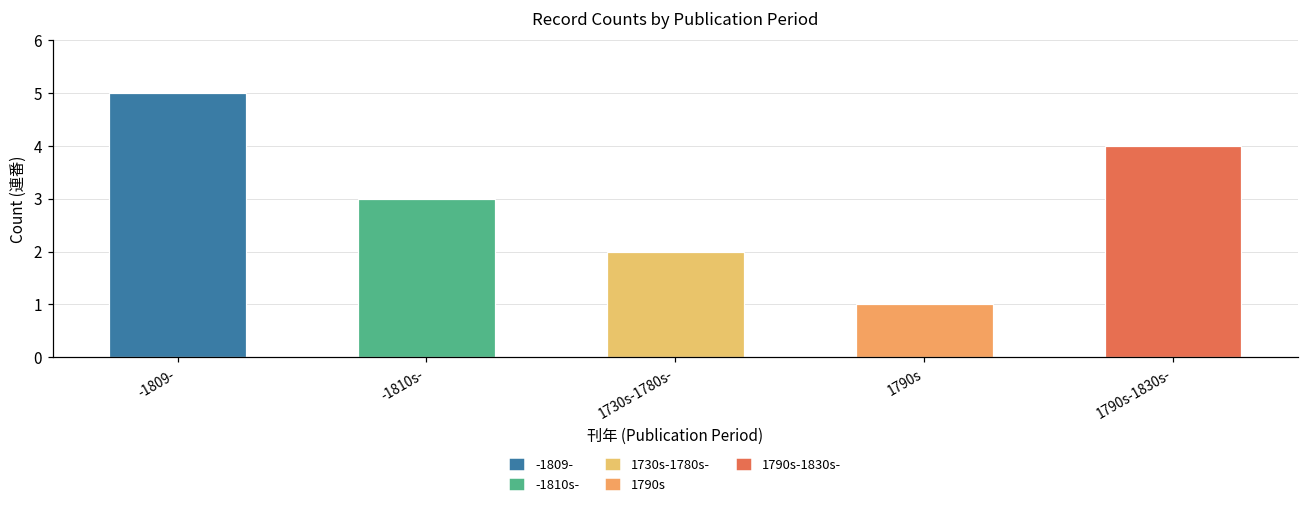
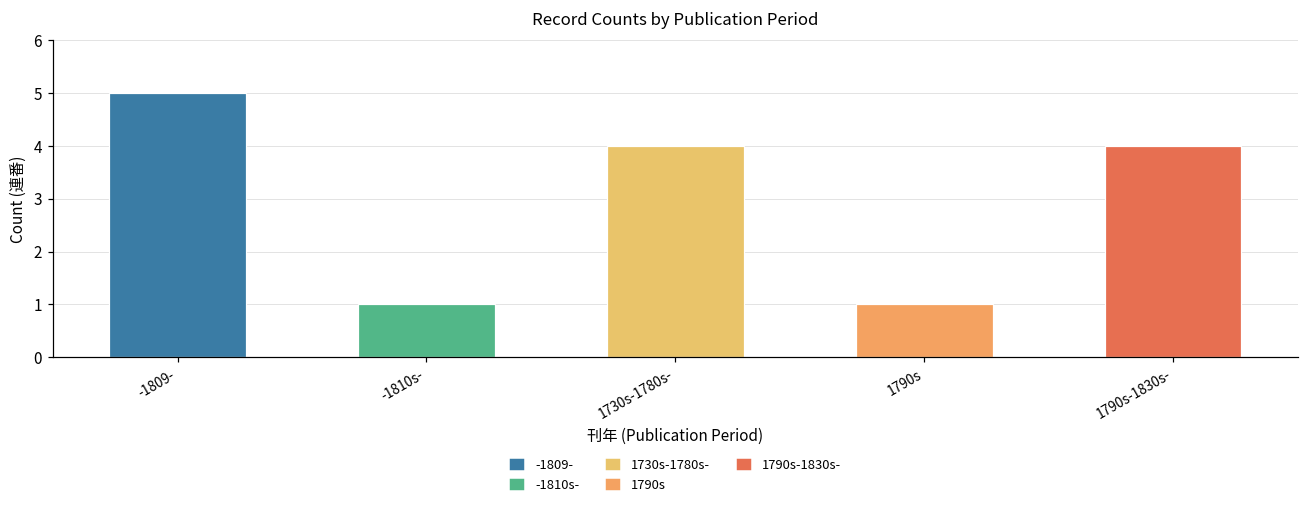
-1810s-: 3 -> 1
1730s-1780s-: 2 -> 4
